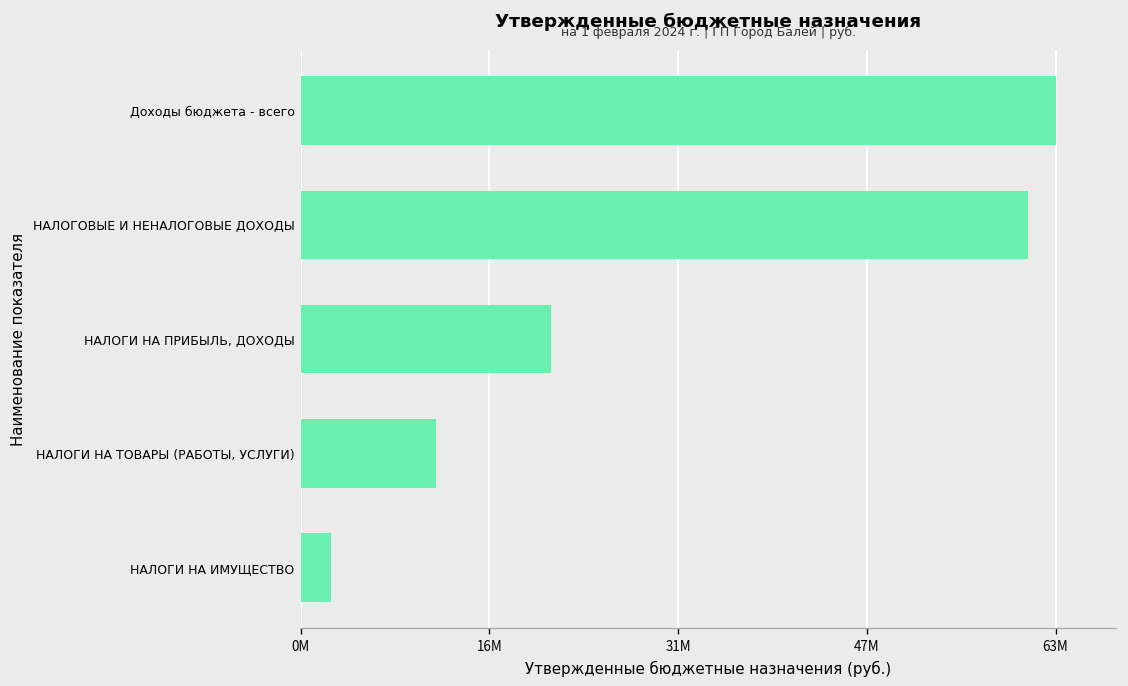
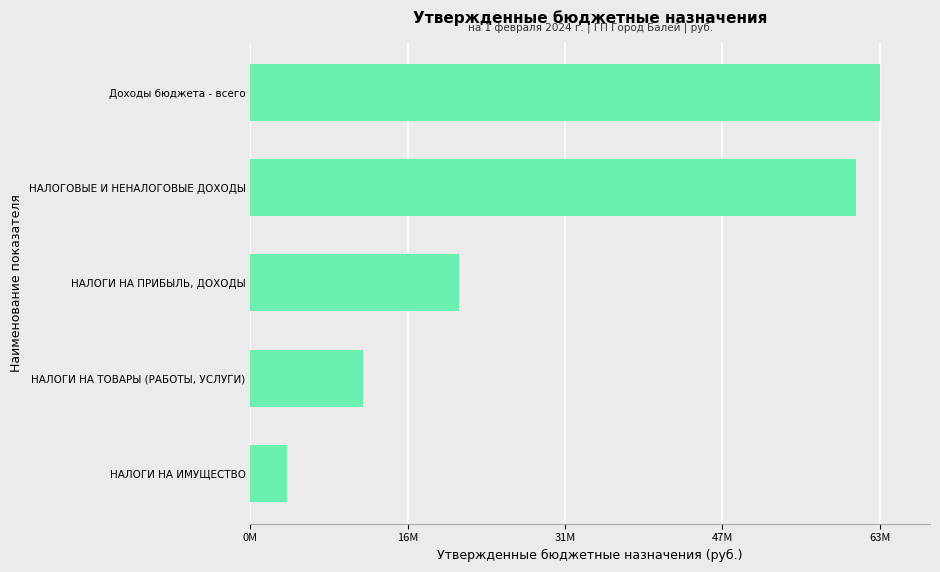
НАЛОГИ НА ИМУЩЕСТВО: 2500000 -> 3600000
